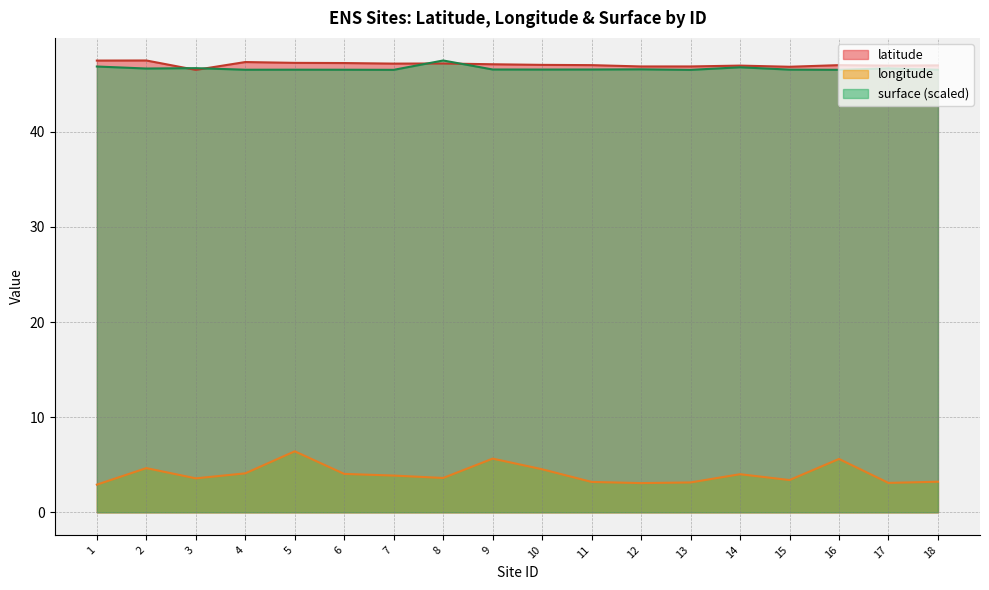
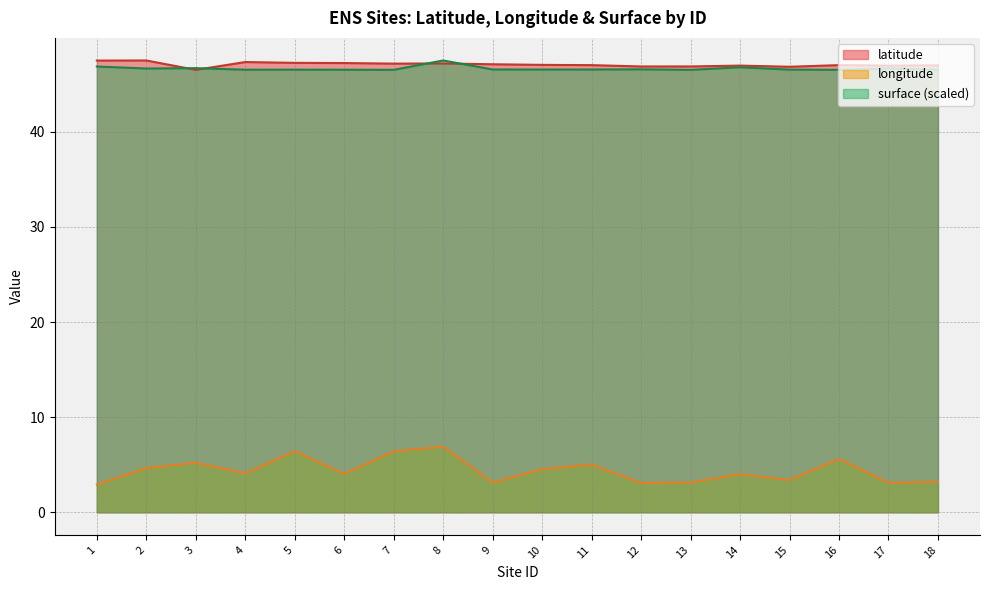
longitude, 3: 4 -> 5
longitude, 7: 4 -> 6
longitude, 8: 4 -> 7
longitude, 9: 6 -> 3
longitude, 11: 3 -> 5
